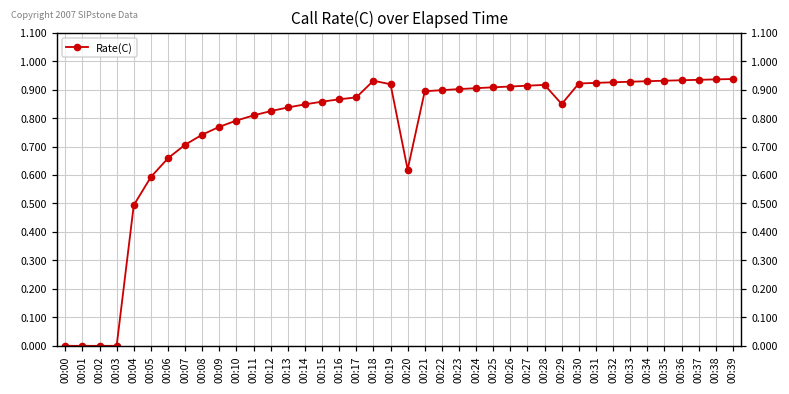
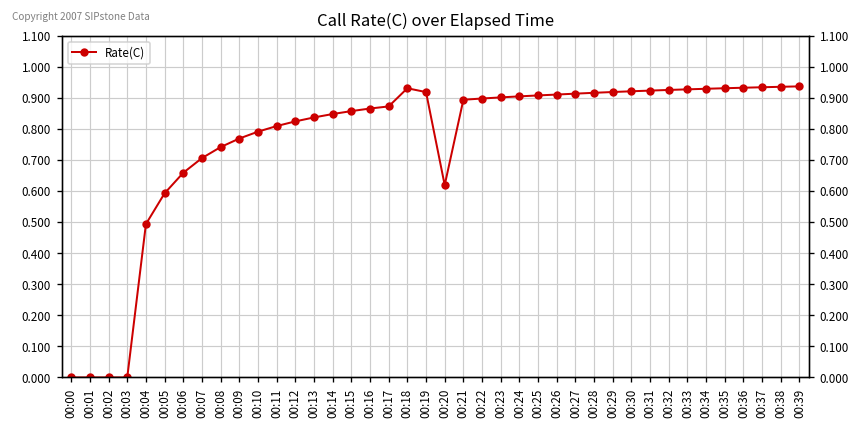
00:29: 0.85 -> 0.92
